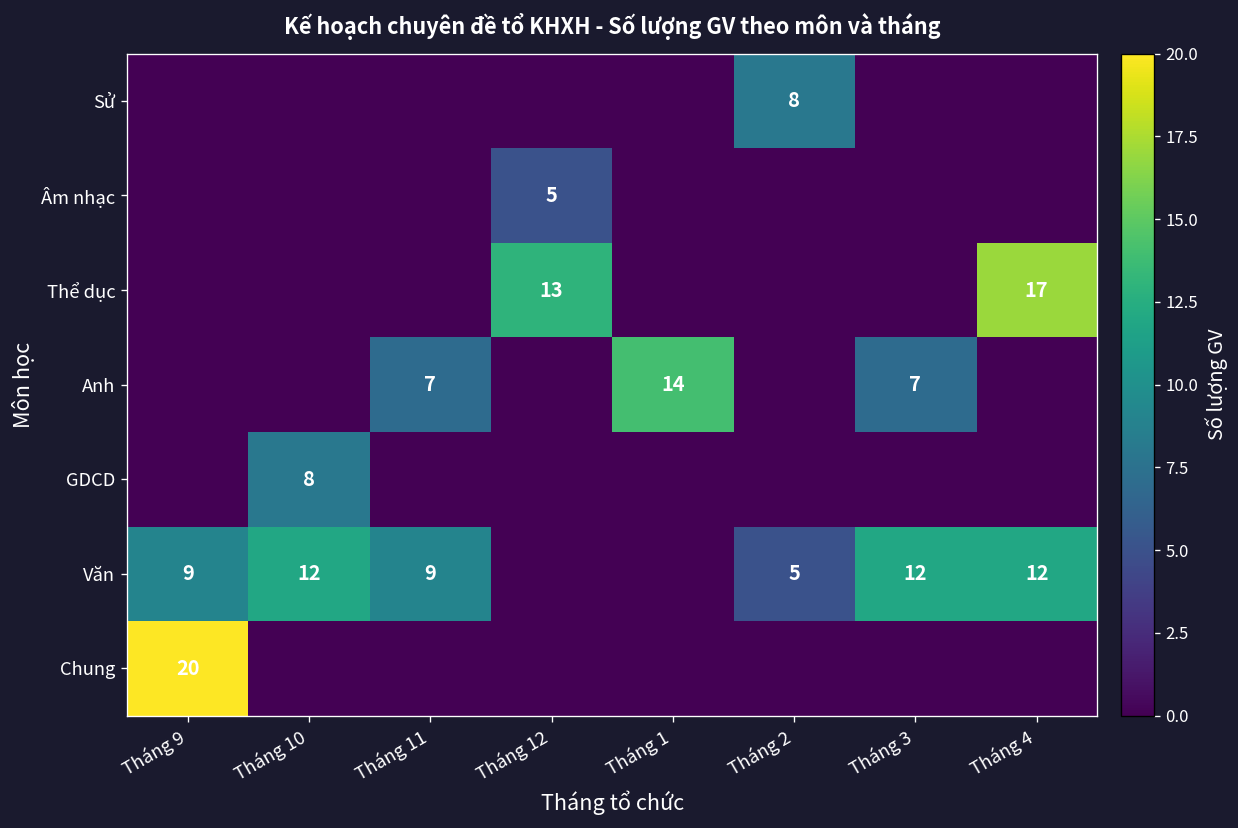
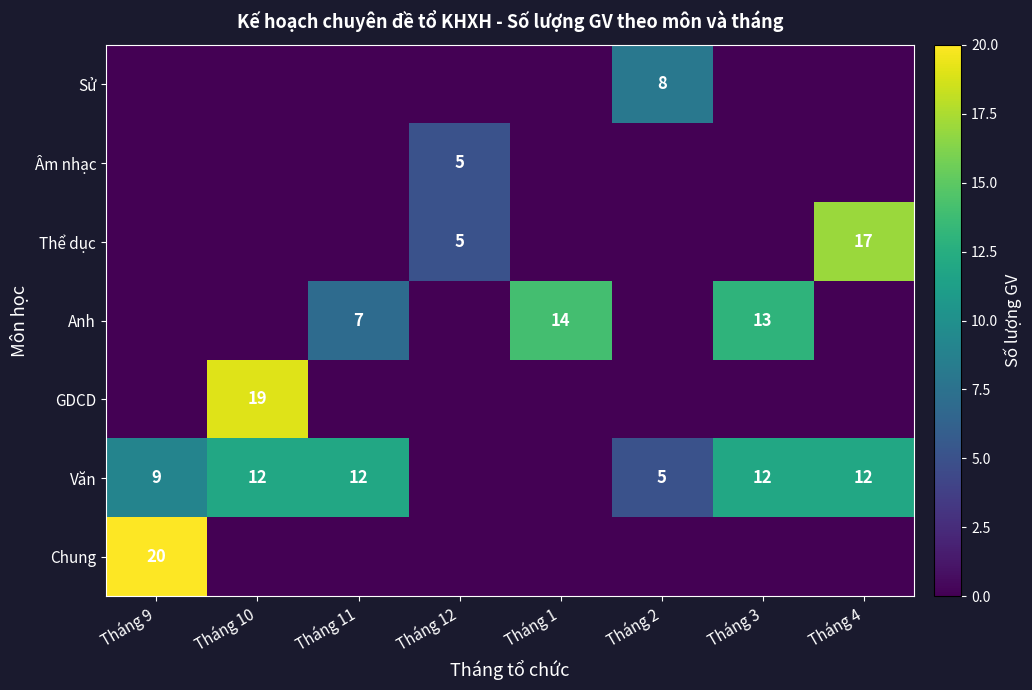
Thể dục, Tháng 12: 13 -> 5
Anh, Tháng 3: 7 -> 13
GDCD, Tháng 10: 8 -> 19
Văn, Tháng 11: 9 -> 12
